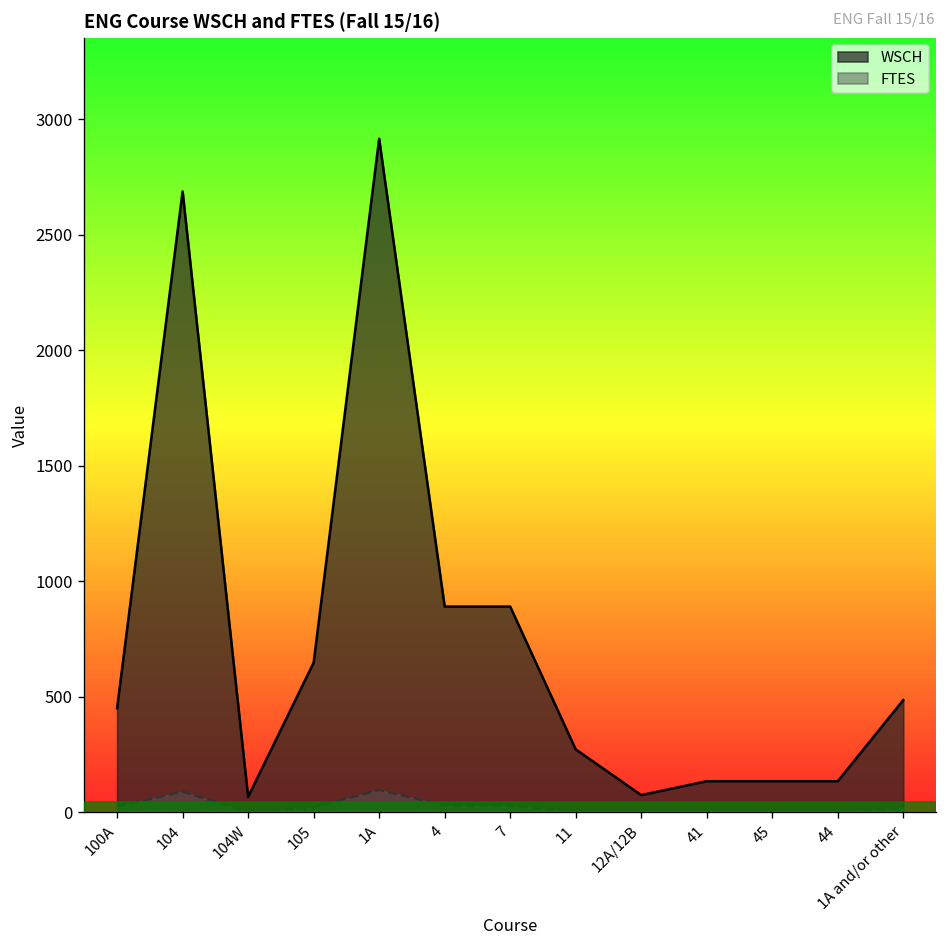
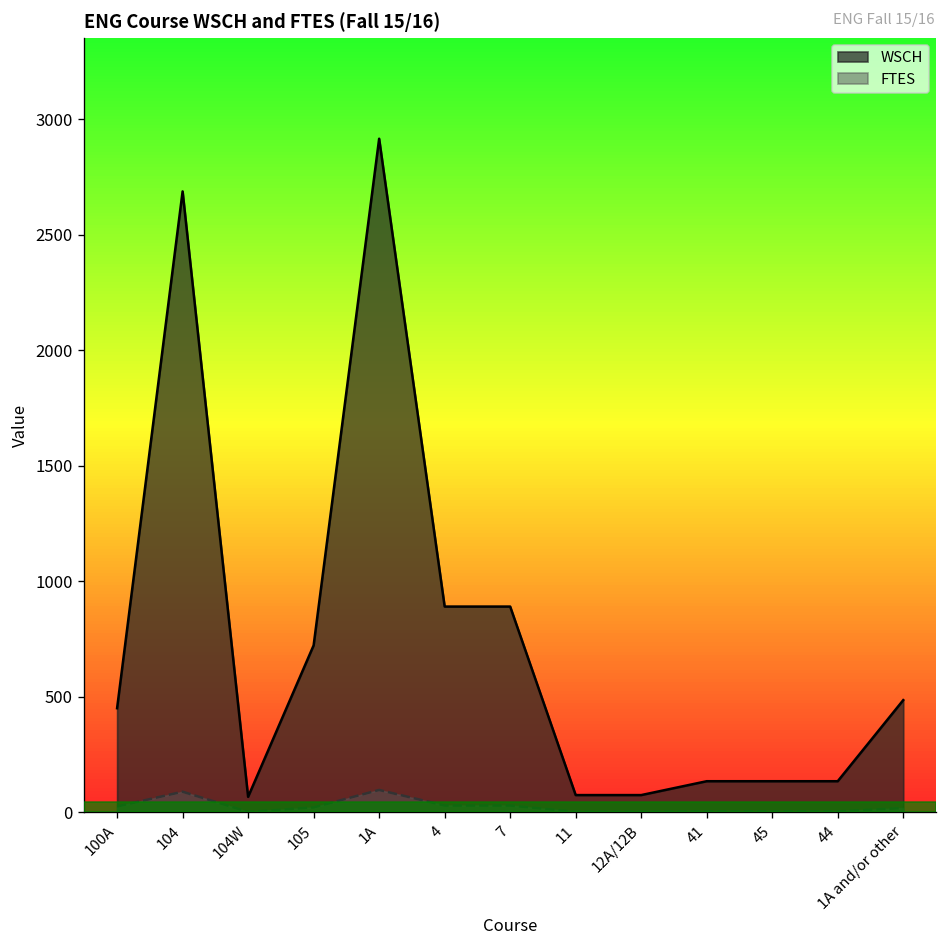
WSCH, 105: 650 -> 720
WSCH, 11: 270 -> 80
